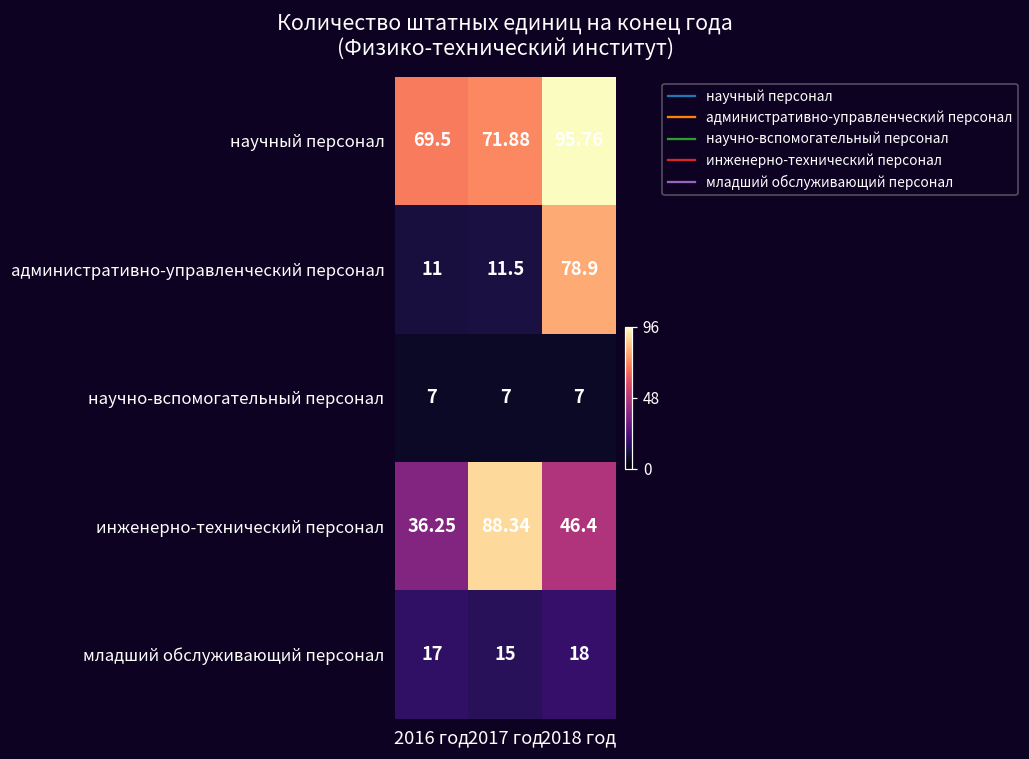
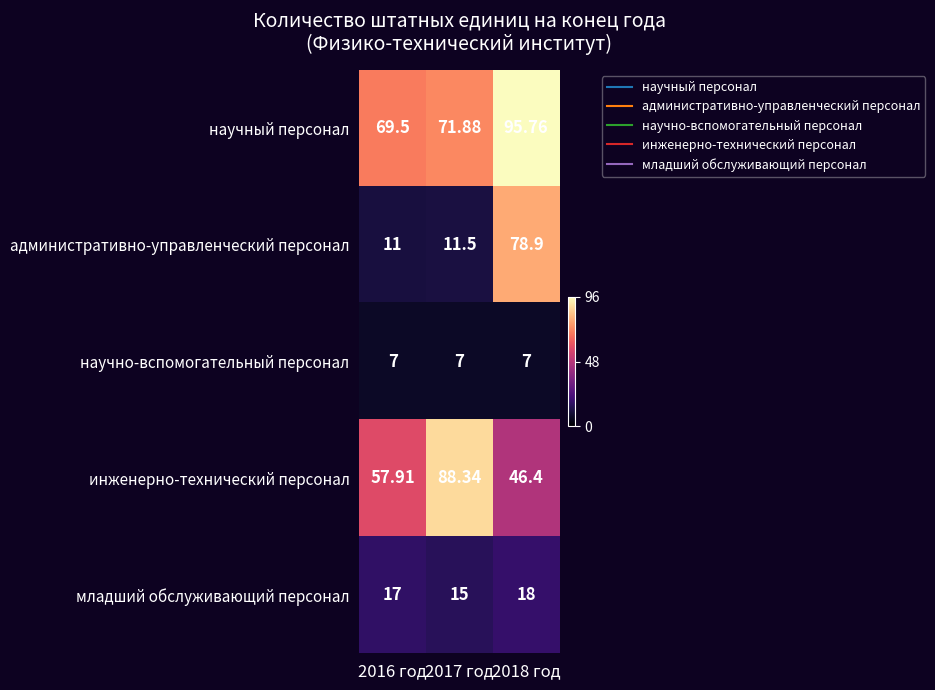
инженерно-технический персонал, 2016 год: 36.25 -> 57.91
